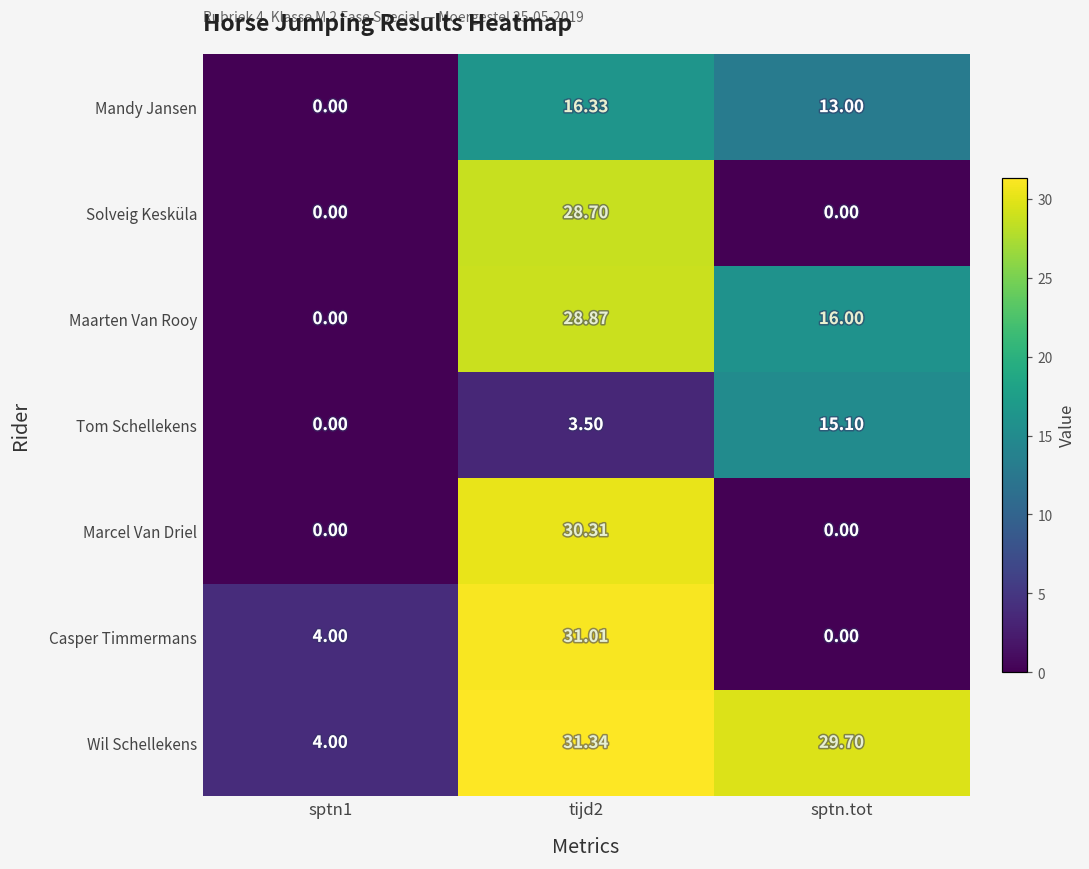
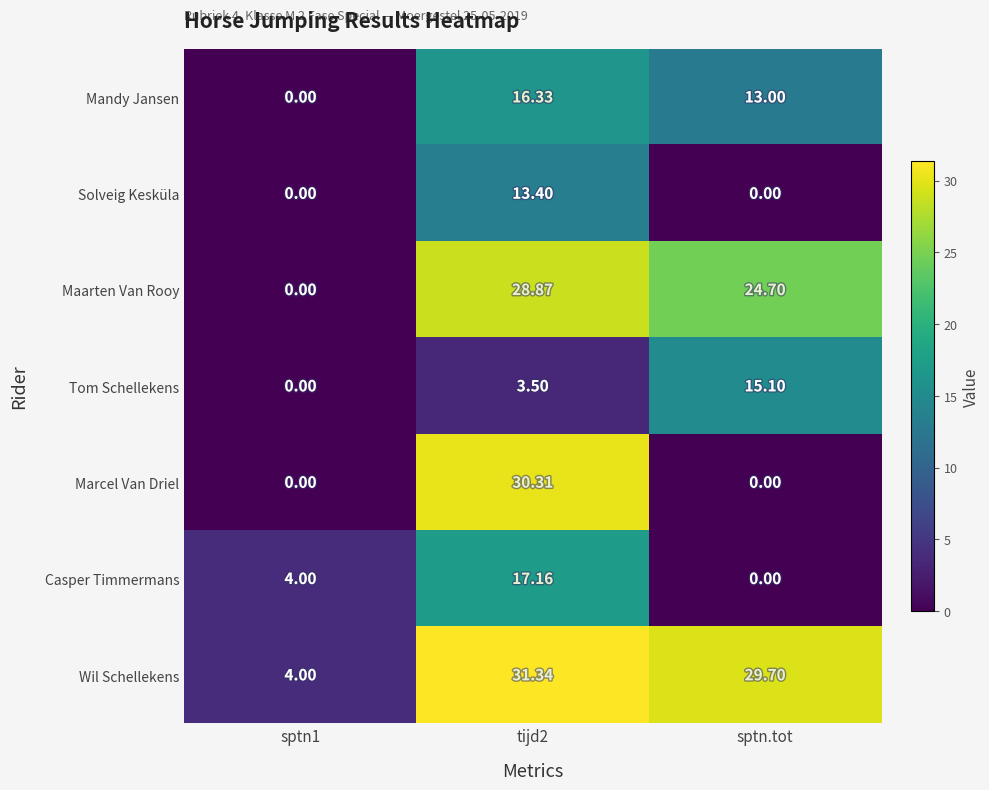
Solveig Kesküla, tijd2: 28.70 -> 13.40
Maarten Van Rooy, sptn.tot: 16.00 -> 24.70
Casper Timmermans, tijd2: 31.01 -> 17.16
